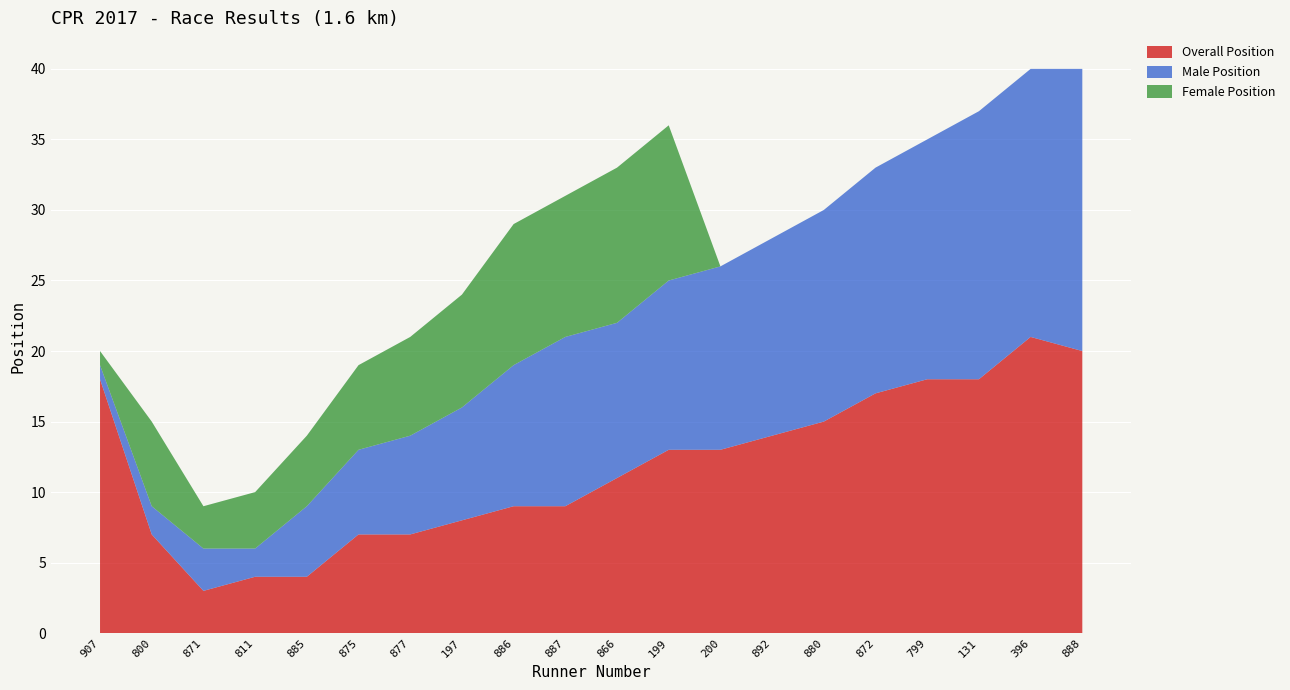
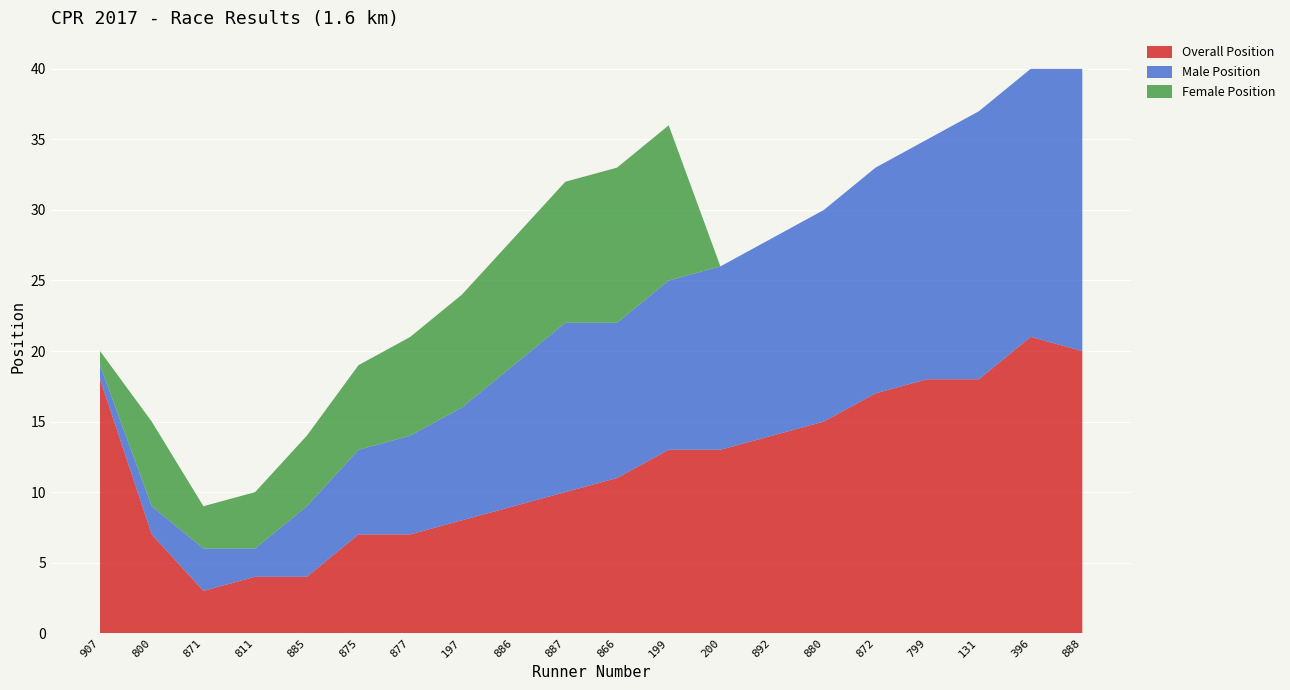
Female Position, 886: 10 -> 9
Overall Position, 887: 9 -> 10
